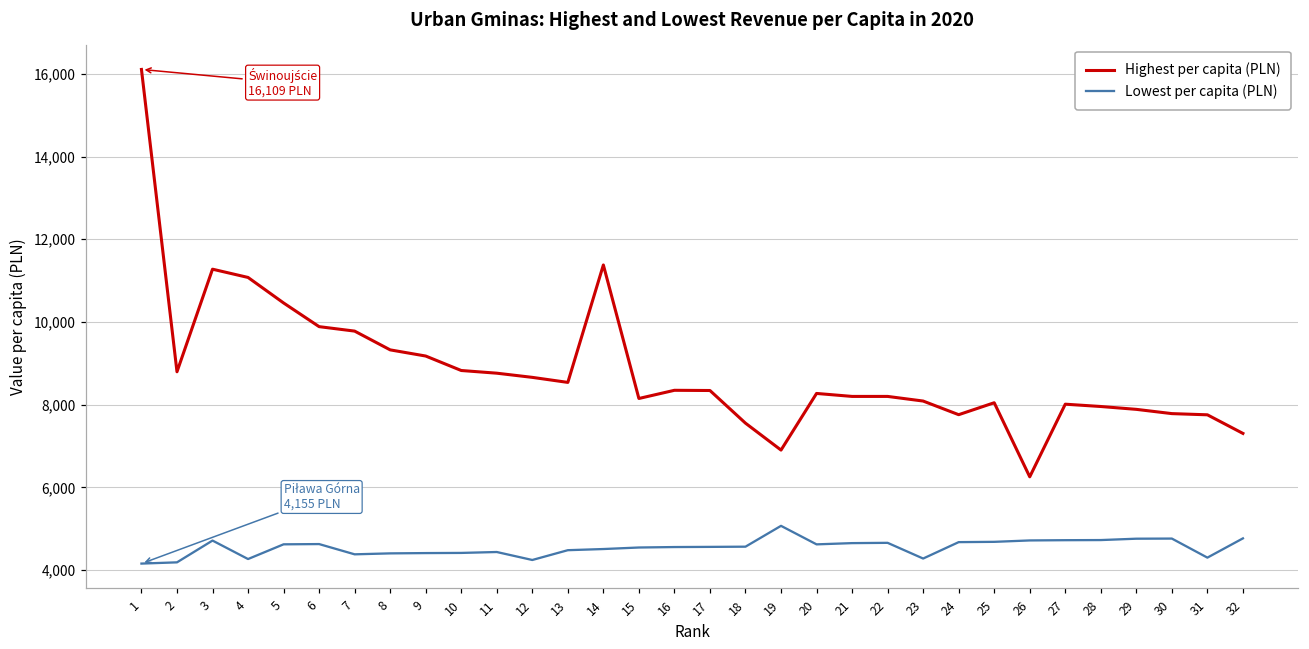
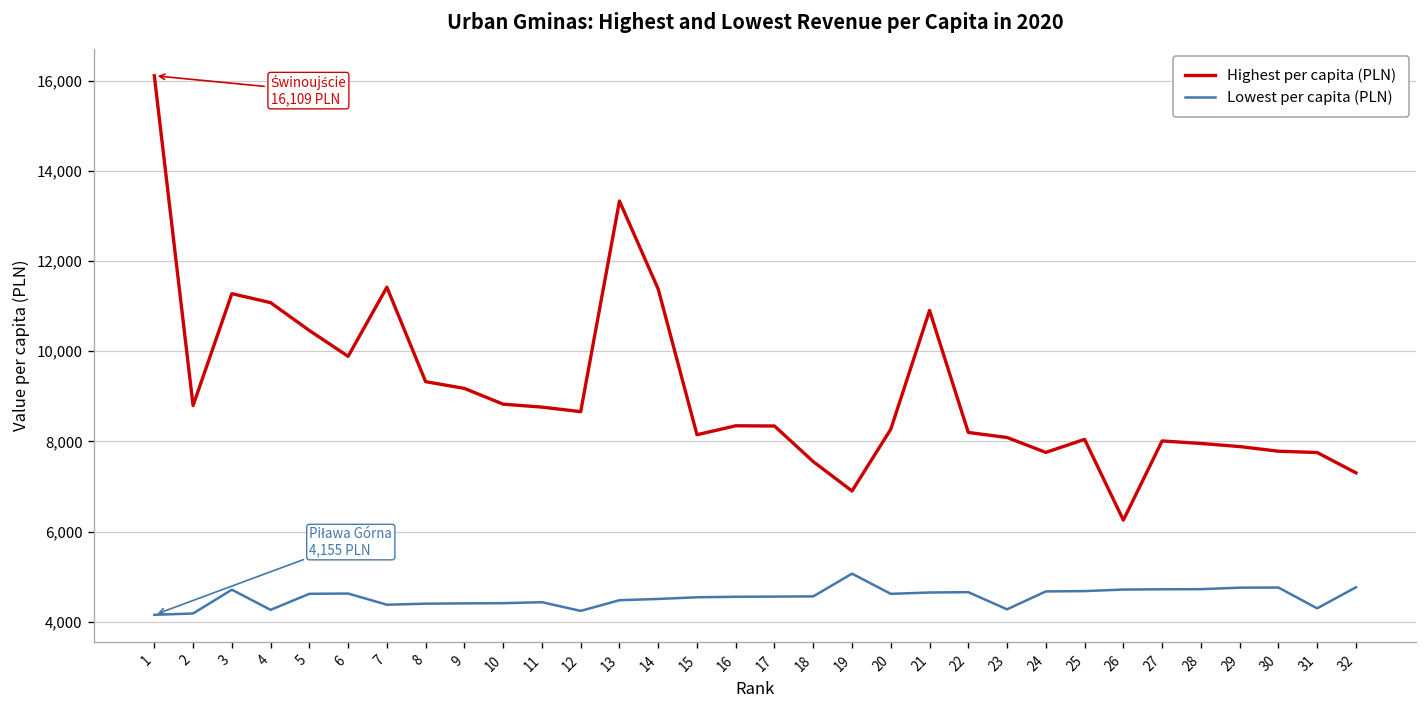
Highest per capita (PLN), 7: 9,800 -> 11,400
Highest per capita (PLN), 13: 8,500 -> 13,300
Highest per capita (PLN), 21: 8,200 -> 10,900
